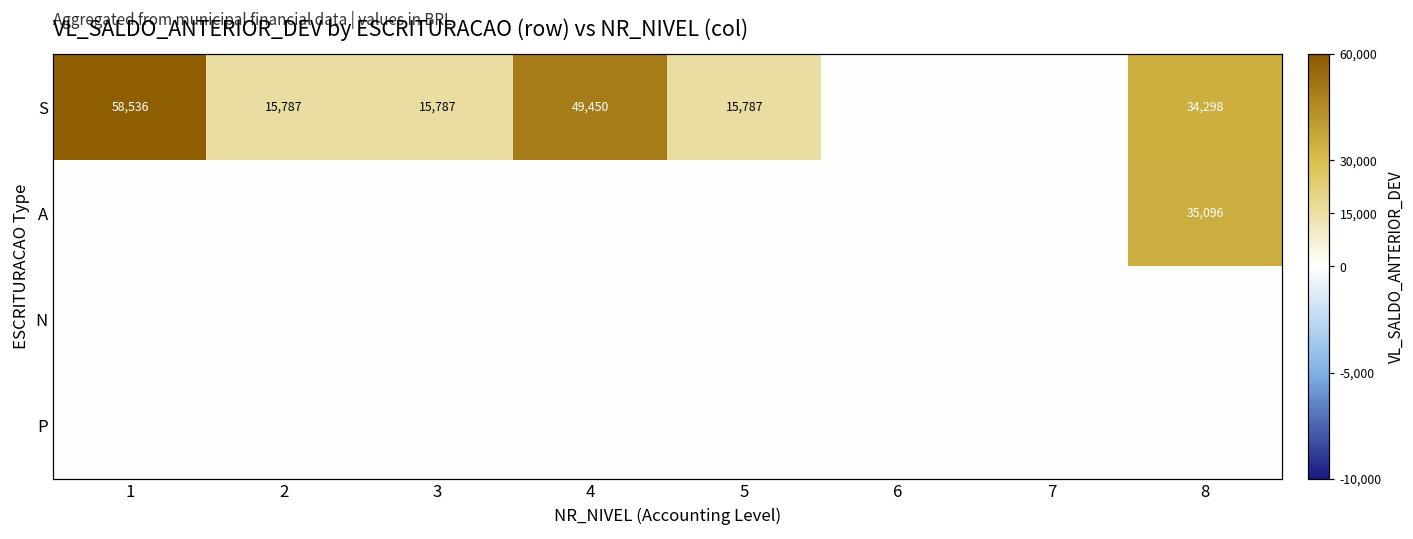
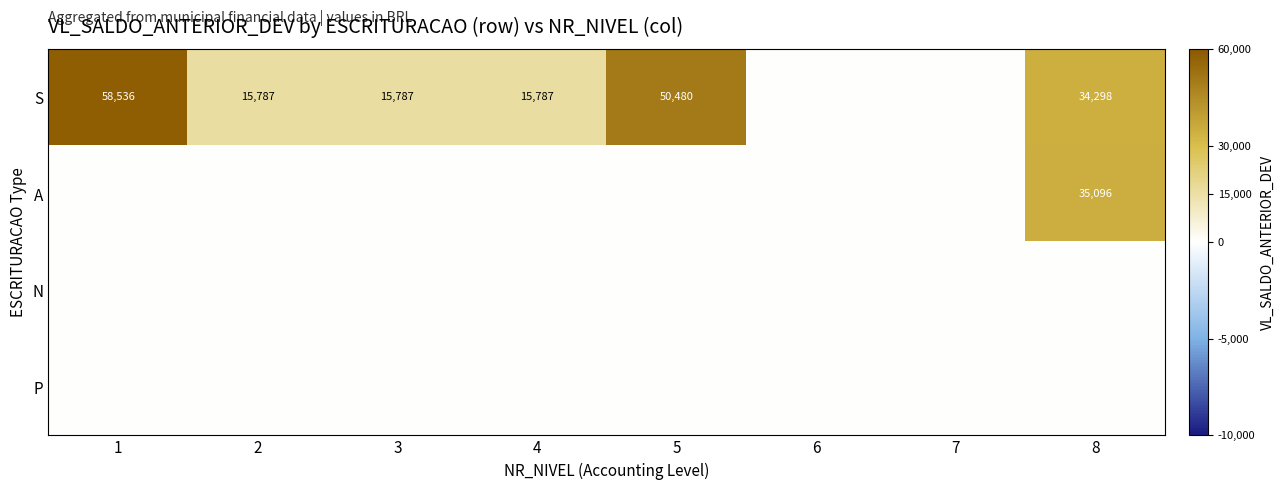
S, 4: 49,450 -> 15,787
S, 5: 15,787 -> 50,480
